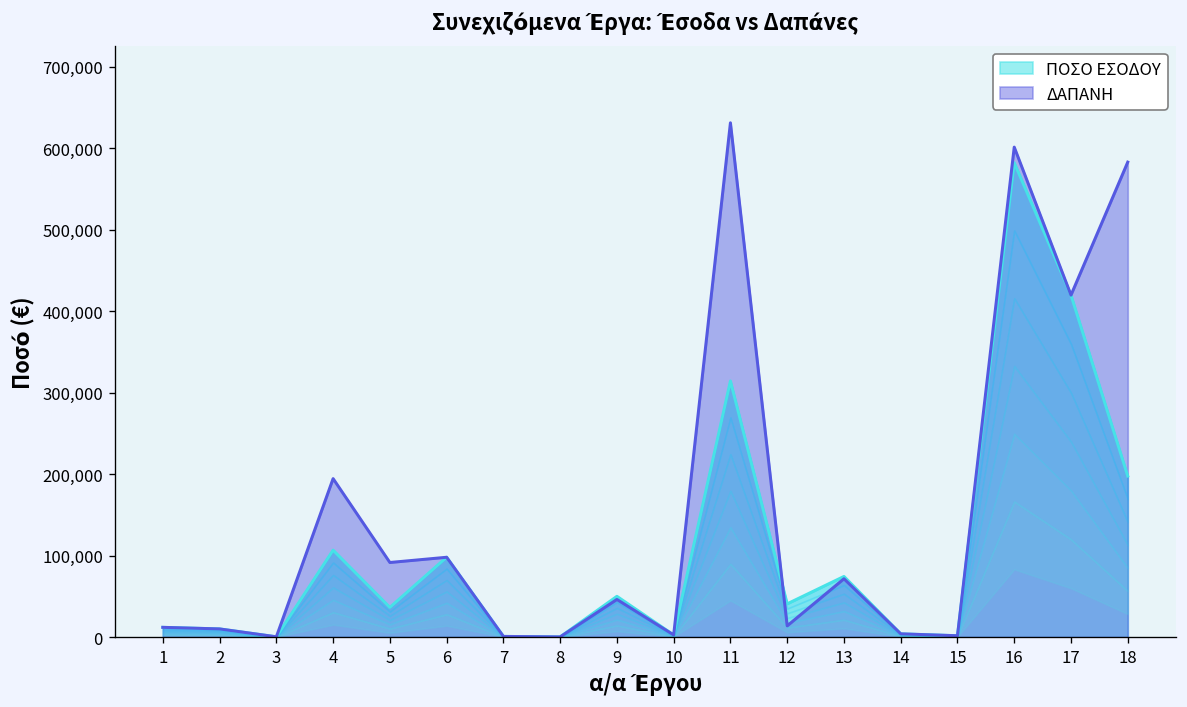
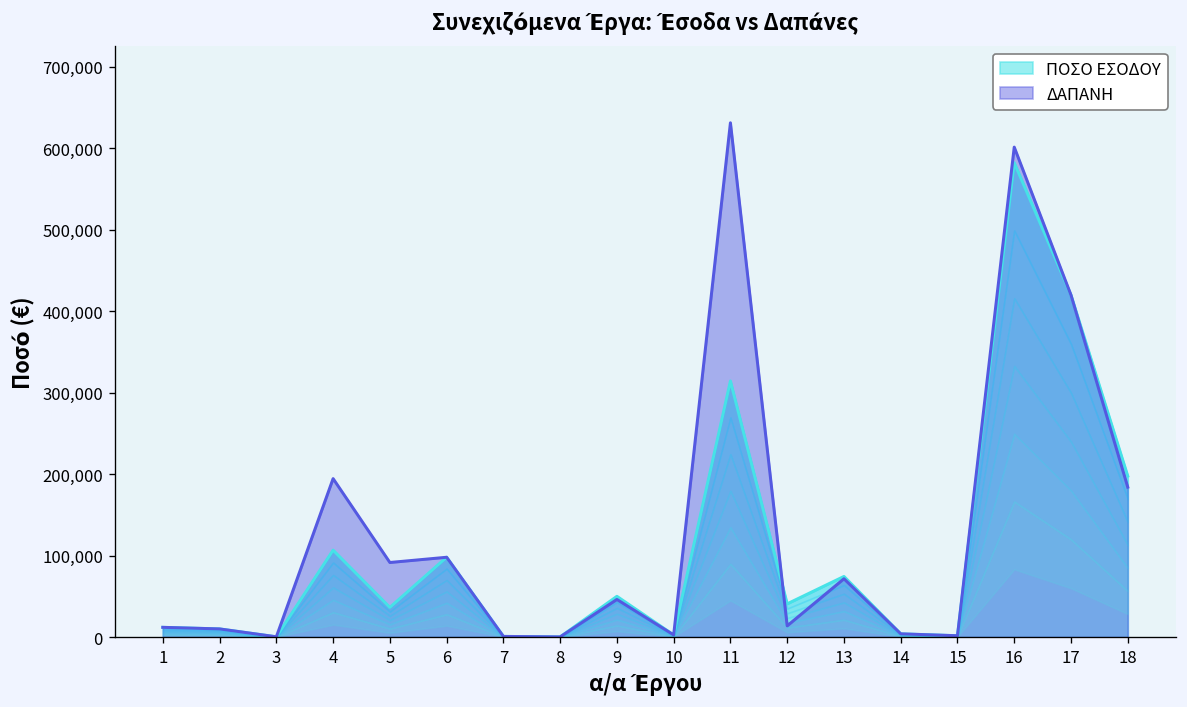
ΔΑΠΑΝΗ, 18: 580,000 -> 180,000
